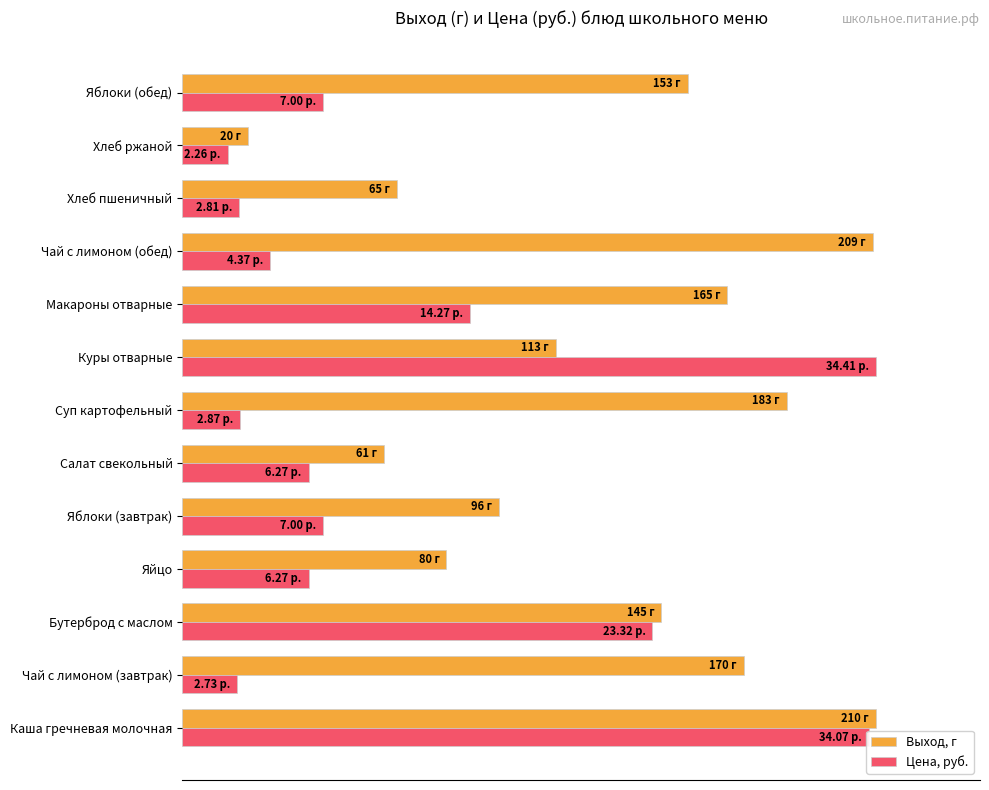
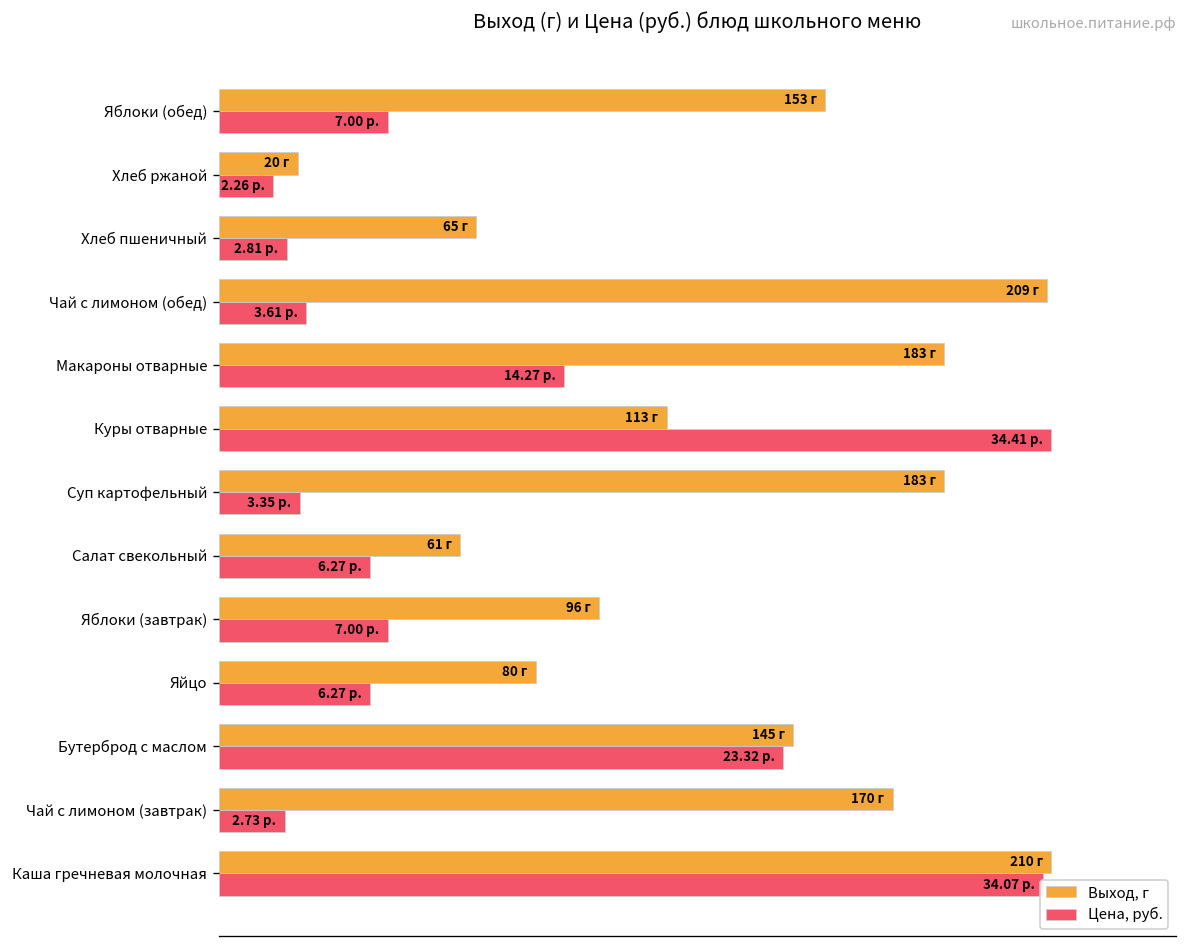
Цена, руб., Чай с лимоном (обед): 4.37 -> 3.61
Выход, г, Макароны отварные: 165 -> 183
Цена, руб., Суп картофельный: 2.87 -> 3.35
